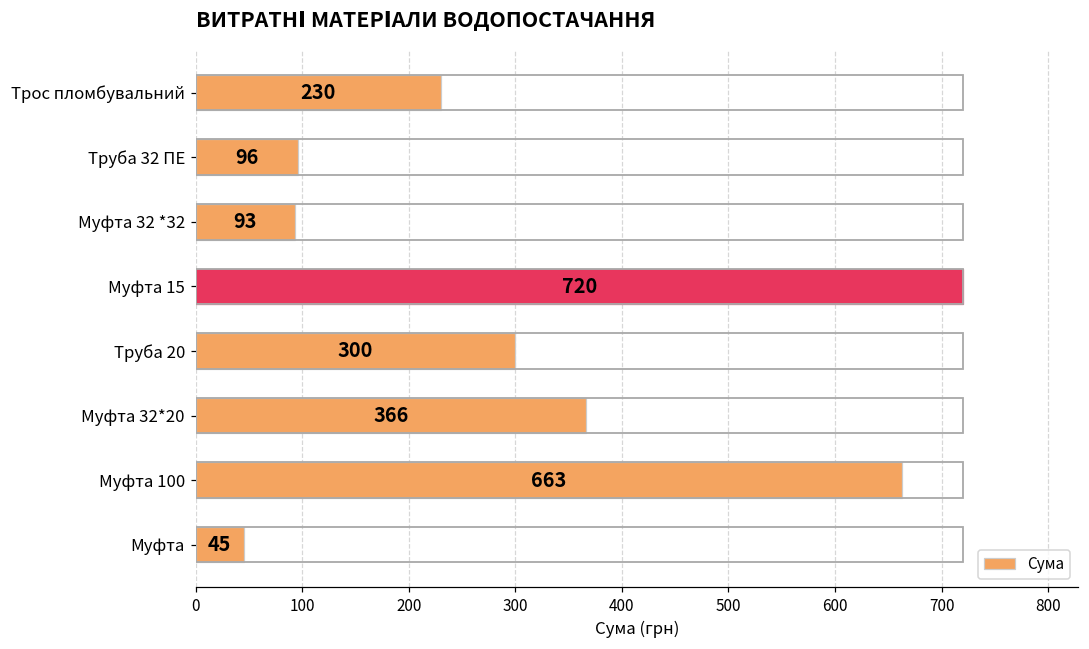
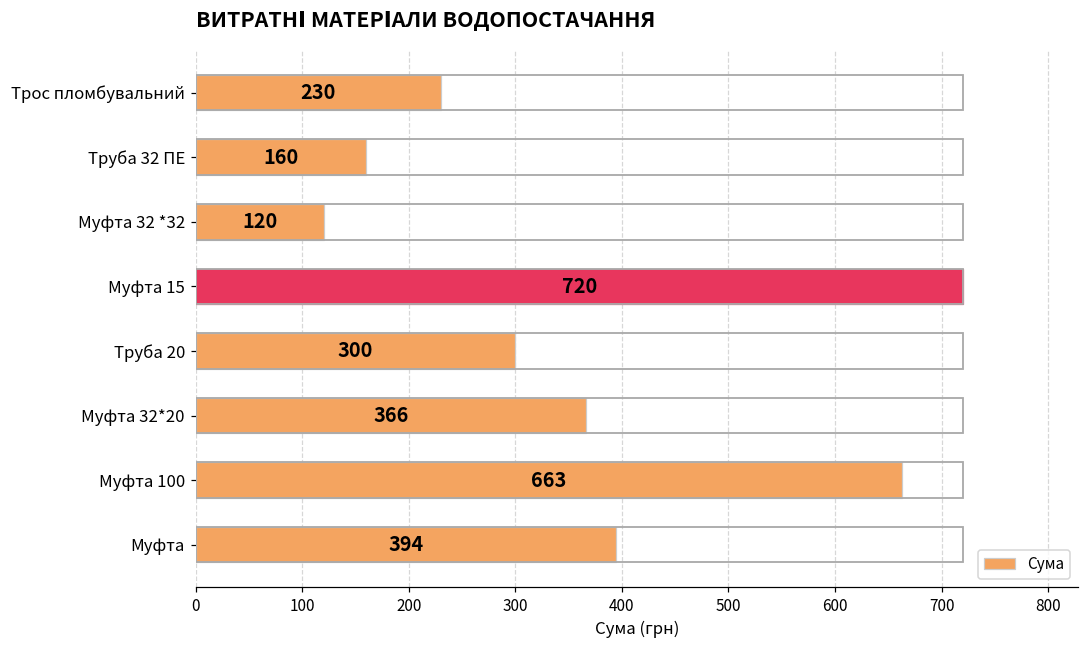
Труба 32 ПЕ: 96 -> 160
Муфта 32 *32: 93 -> 120
Муфта: 45 -> 394
